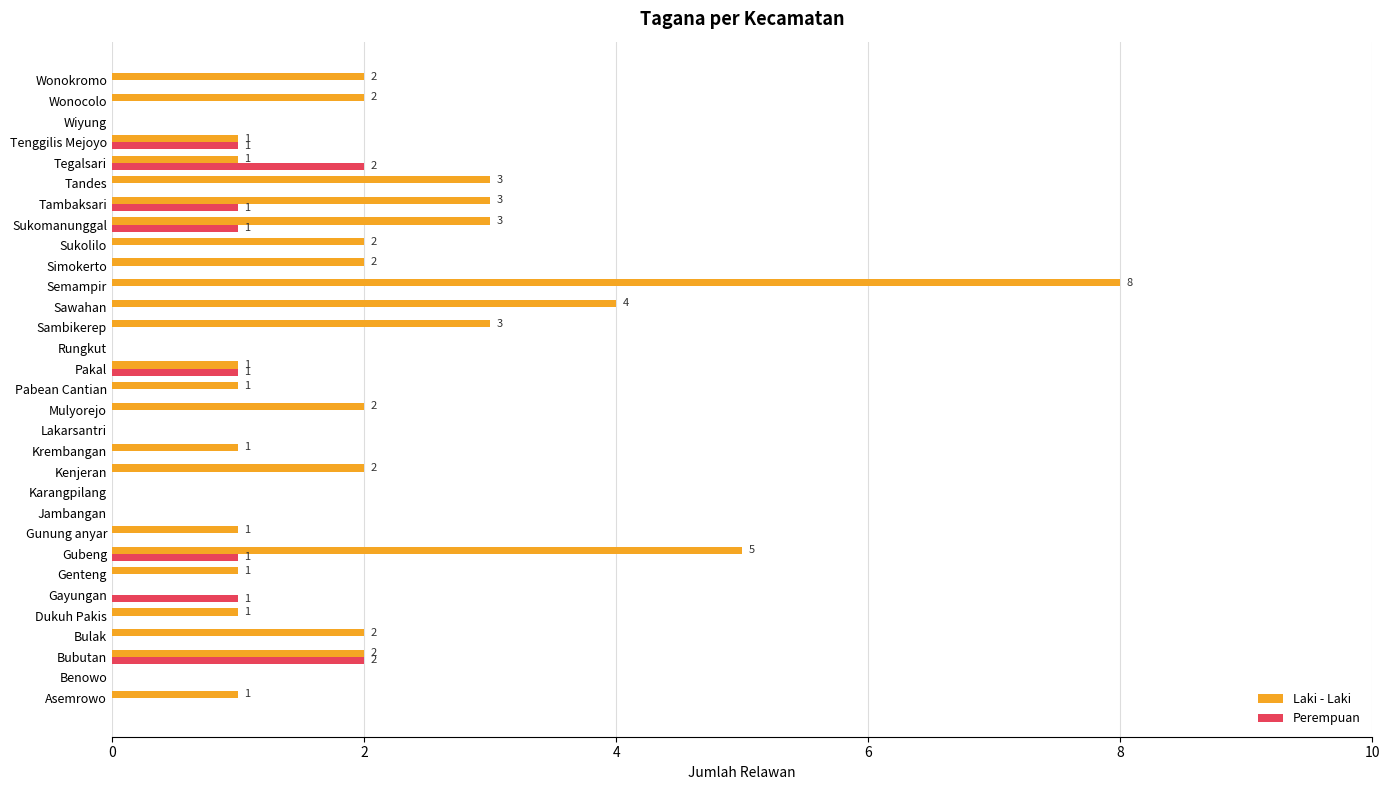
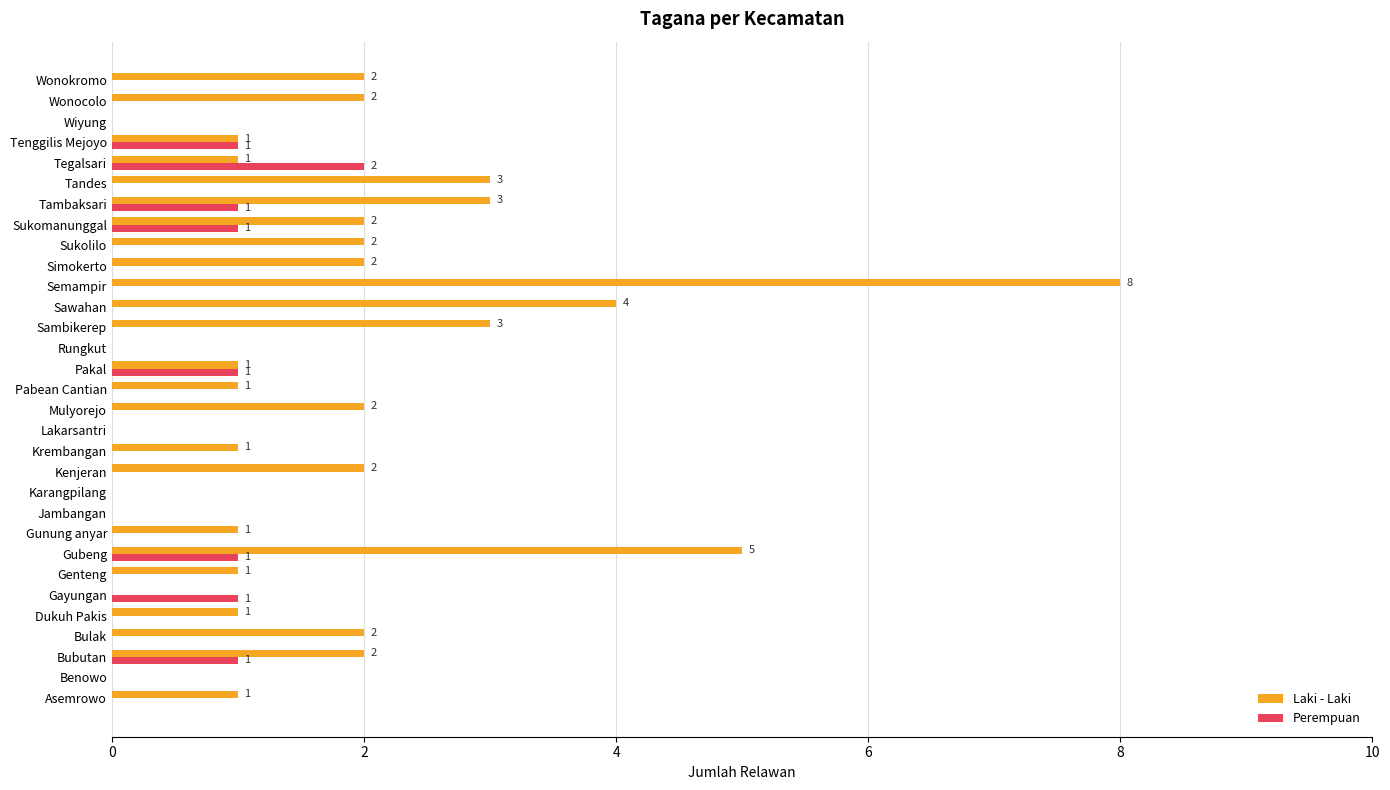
Laki - Laki, Sukomanunggal: 3 -> 2
Perempuan, Bubutan: 2 -> 1
